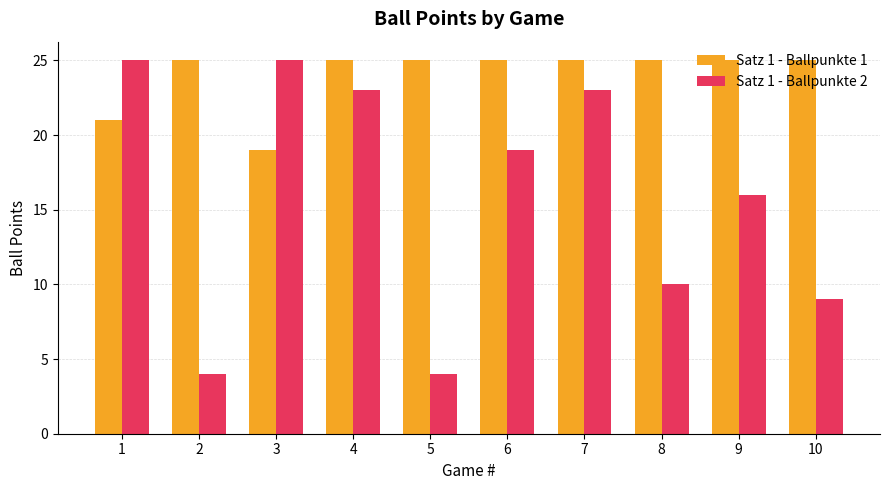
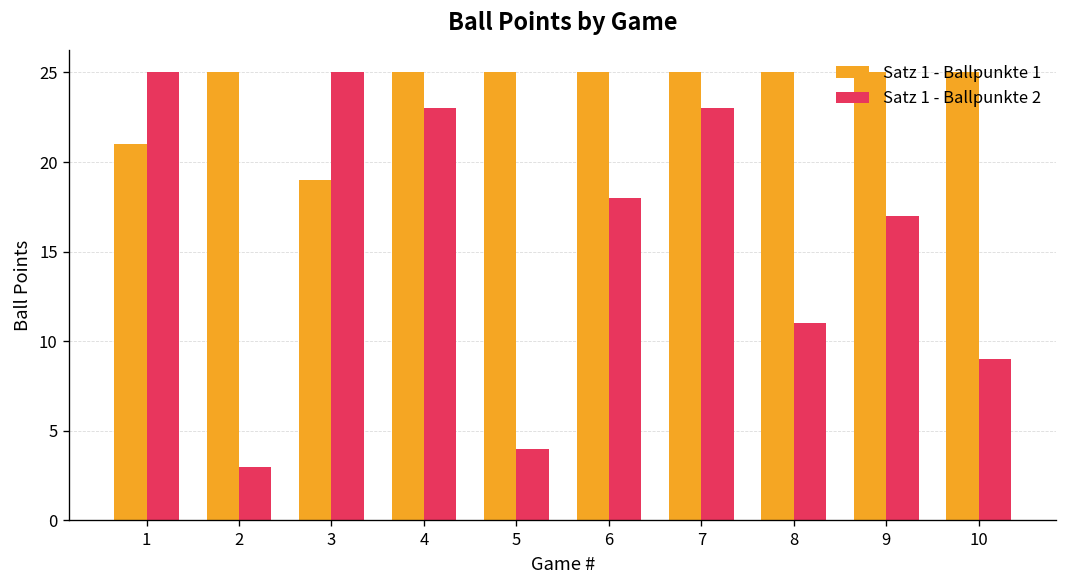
Satz 1 - Ballpunkte 2, 2: 4 -> 3
Satz 1 - Ballpunkte 2, 6: 19 -> 18
Satz 1 - Ballpunkte 2, 8: 10 -> 11
Satz 1 - Ballpunkte 2, 9: 16 -> 17
